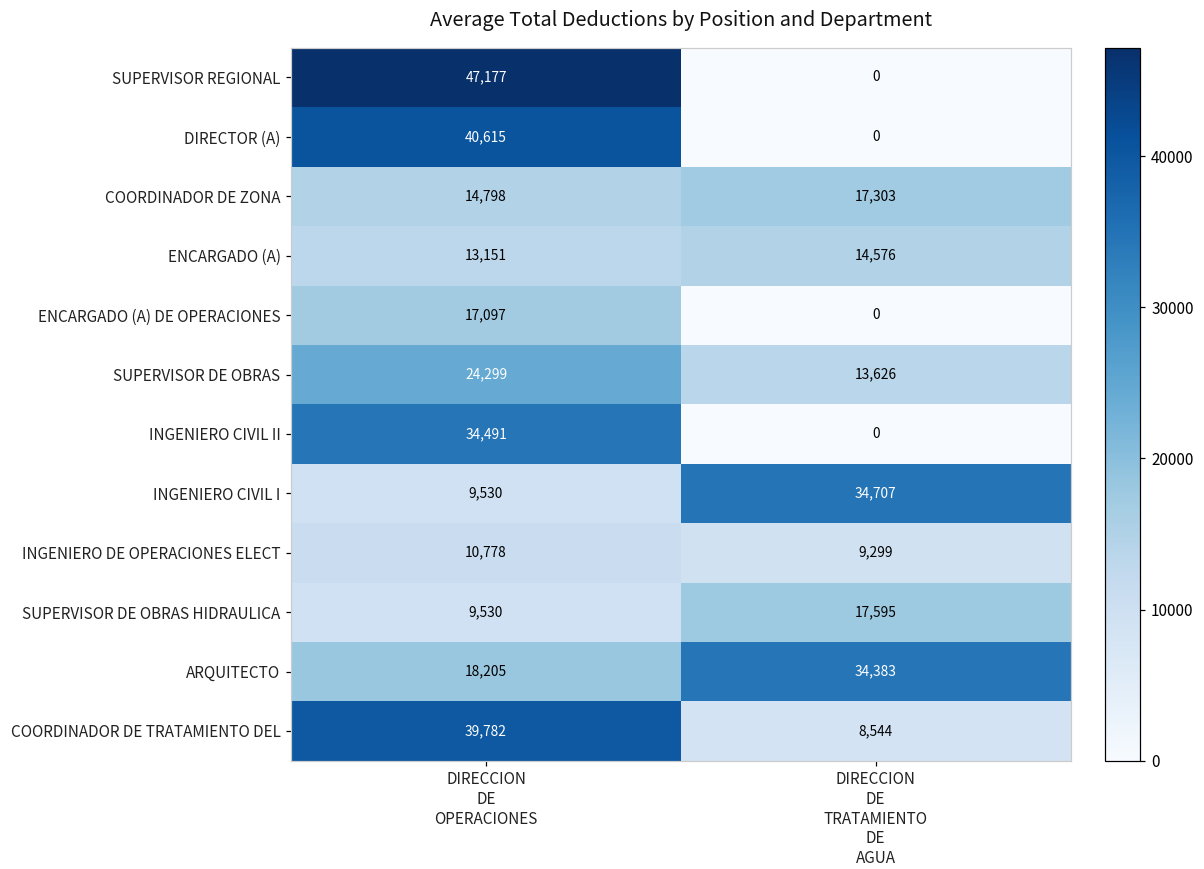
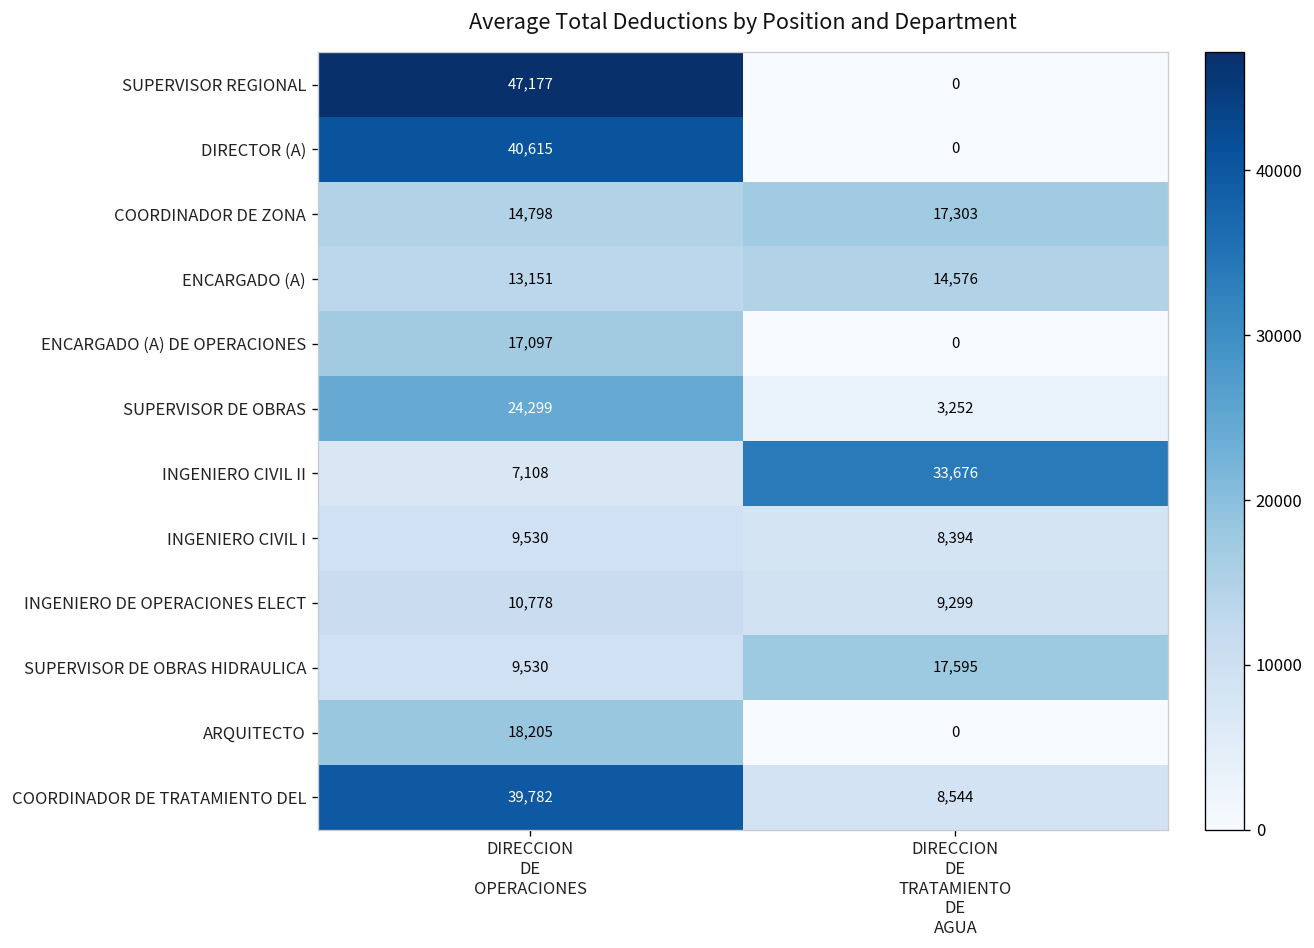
SUPERVISOR DE OBRAS, DIRECCION DE TRATAMIENTO DE AGUA: 13,626 -> 3,252
INGENIERO CIVIL II, DIRECCION DE OPERACIONES: 34,491 -> 7,108
INGENIERO CIVIL II, DIRECCION DE TRATAMIENTO DE AGUA: 0 -> 33,676
INGENIERO CIVIL I, DIRECCION DE TRATAMIENTO DE AGUA: 34,707 -> 8,394
ARQUITECTO, DIRECCION DE TRATAMIENTO DE AGUA: 34,383 -> 0
